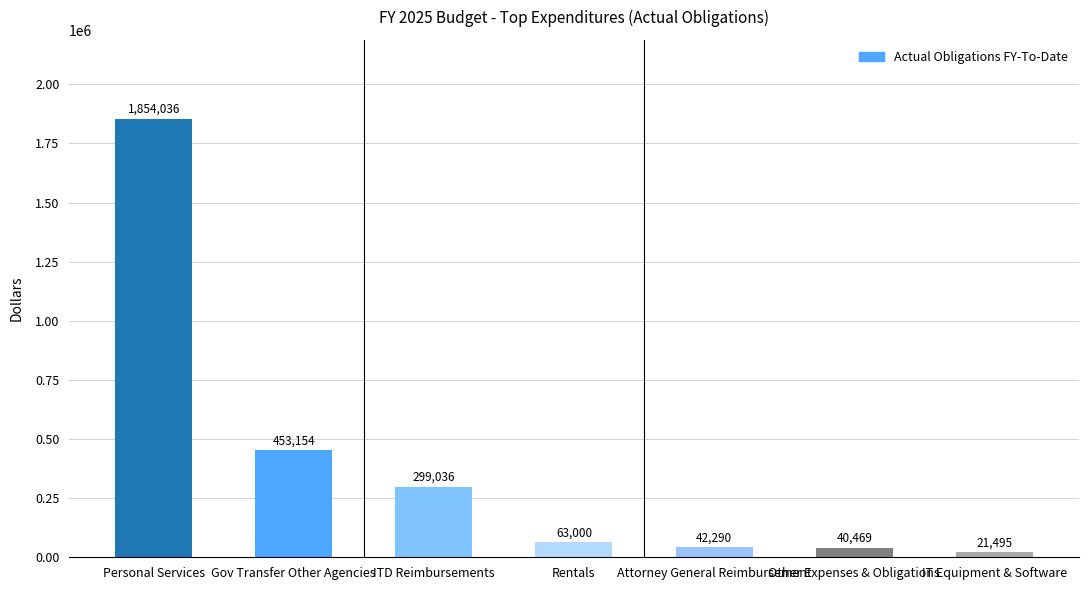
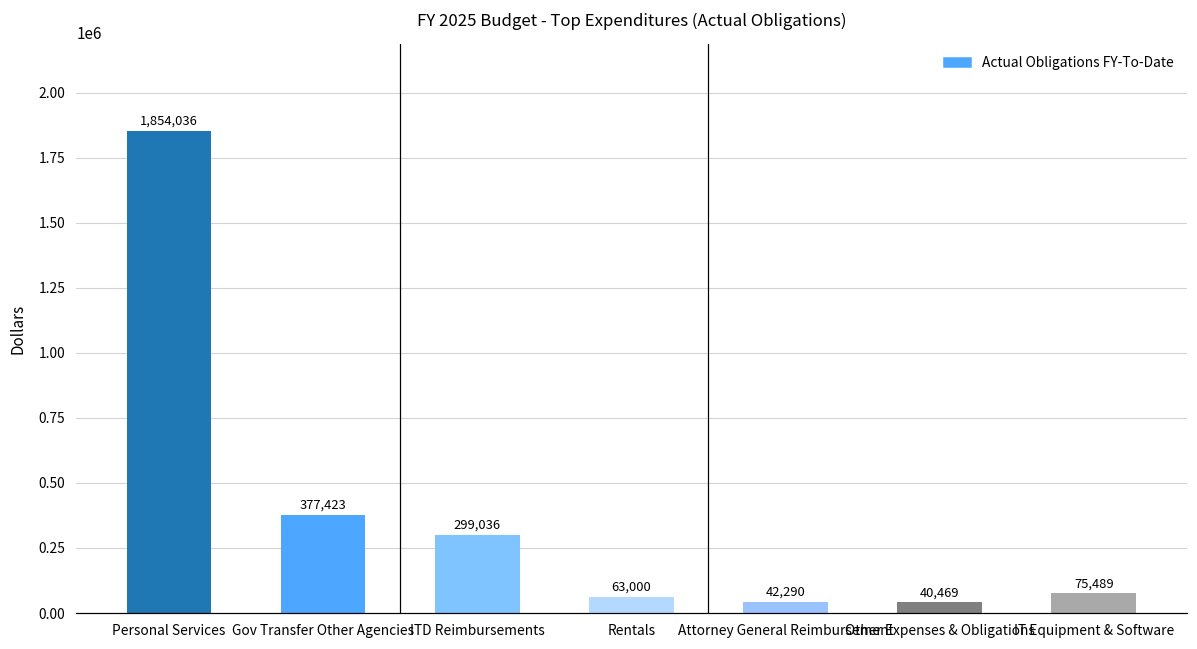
Gov Transfer Other Agencies: 453,154 -> 377,423
IT Equipment & Software: 21,495 -> 75,489
